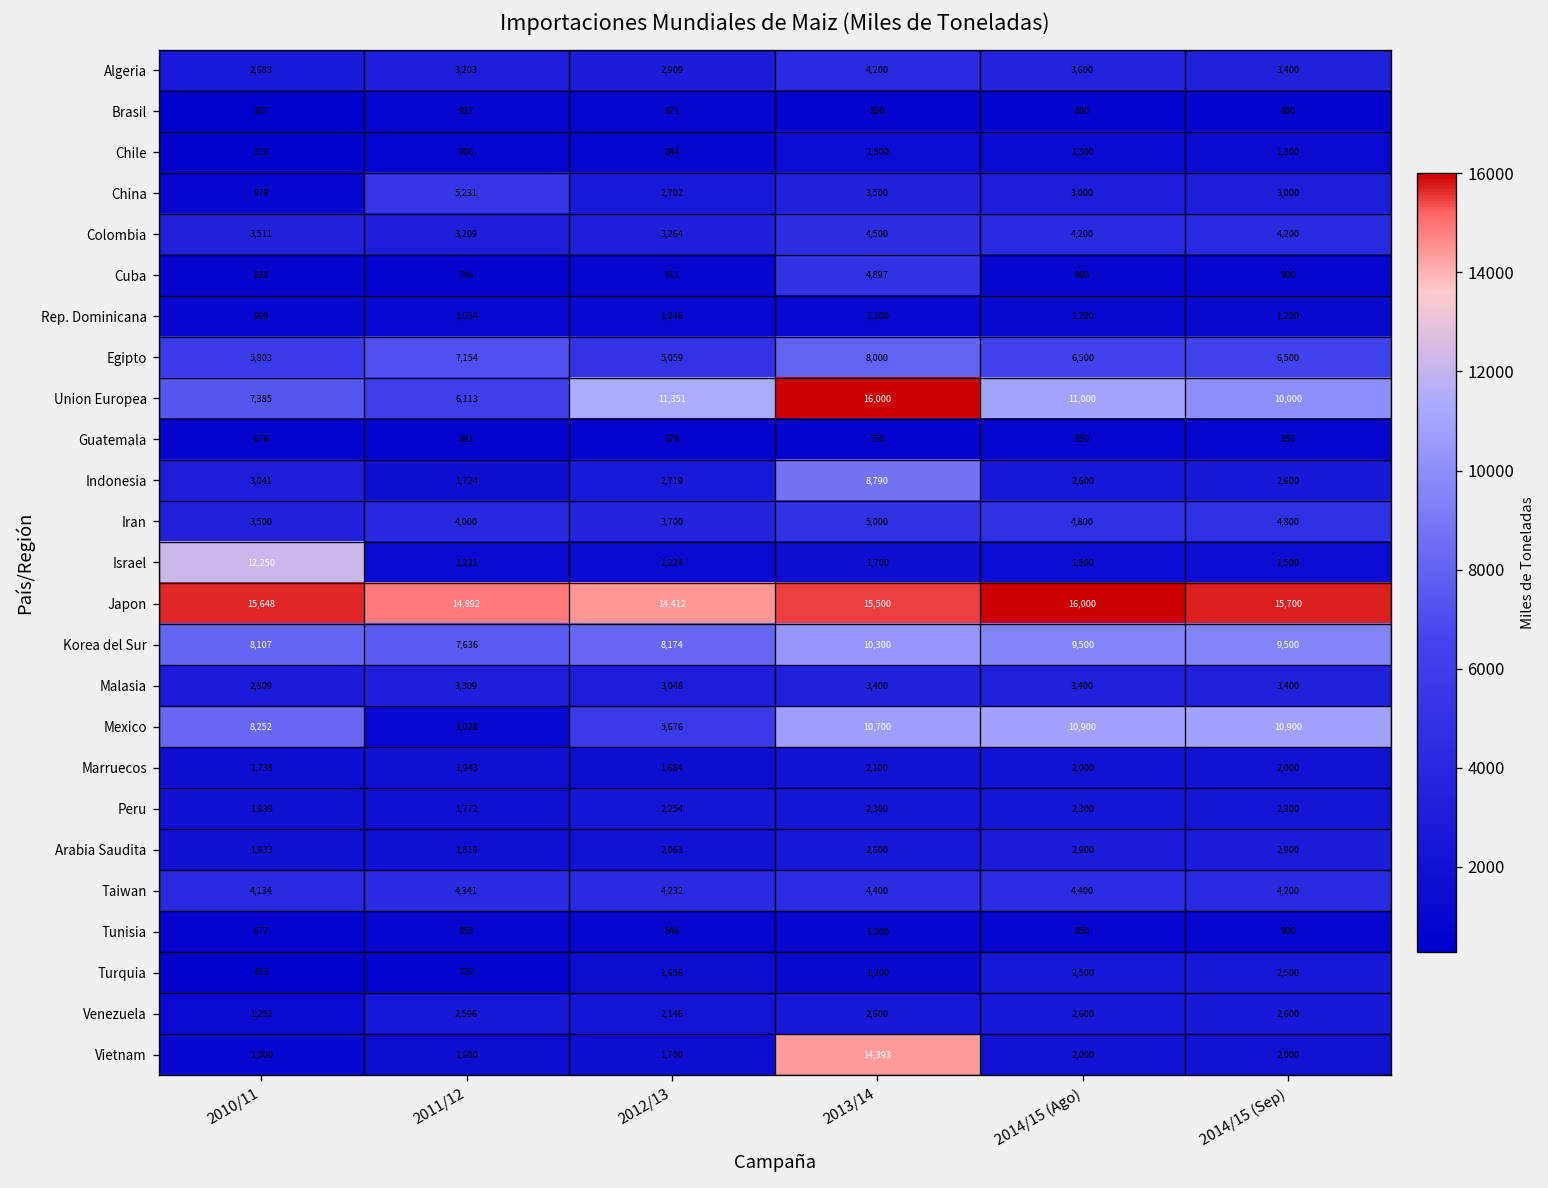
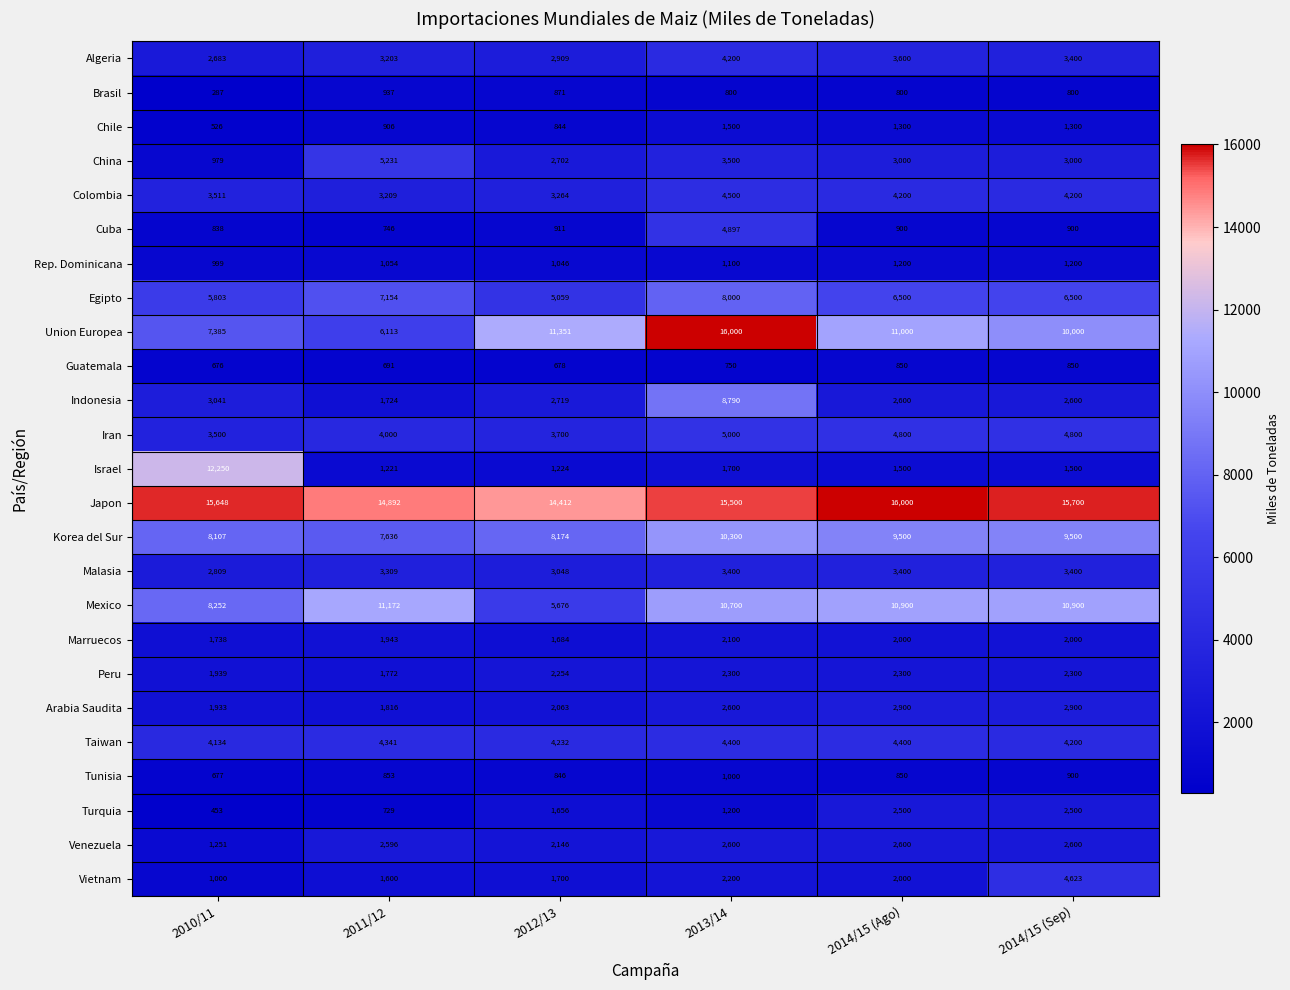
Mexico, 2011/12: 1,028 -> 11,172
Vietnam, 2013/14: 14,393 -> 2,200
Vietnam, 2014/15 (Sep): 2,000 -> 4,623
